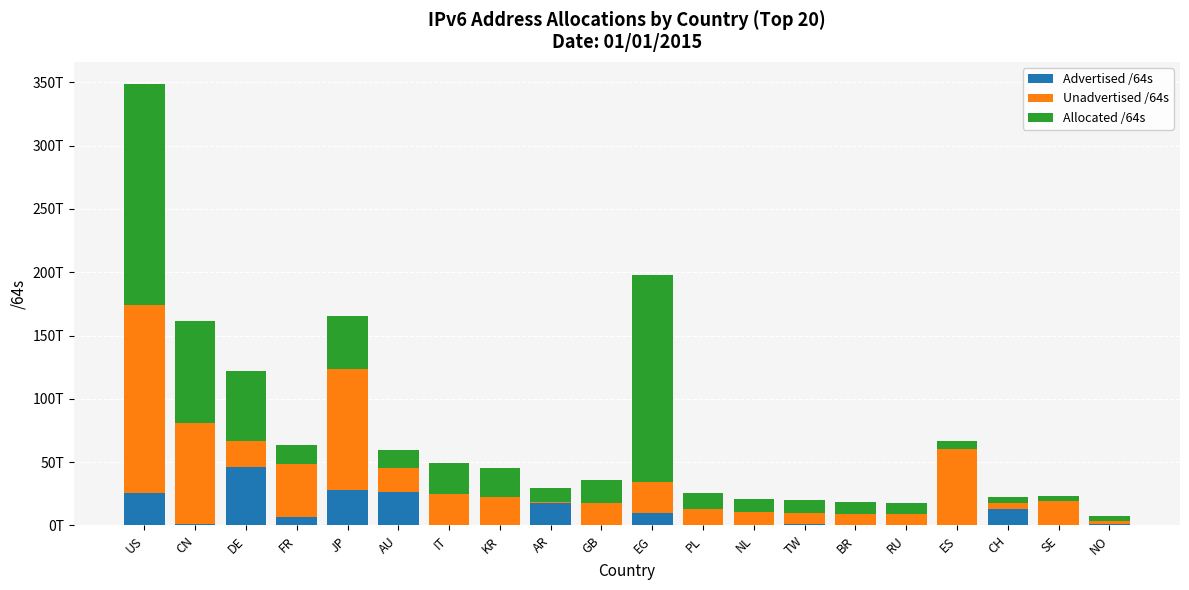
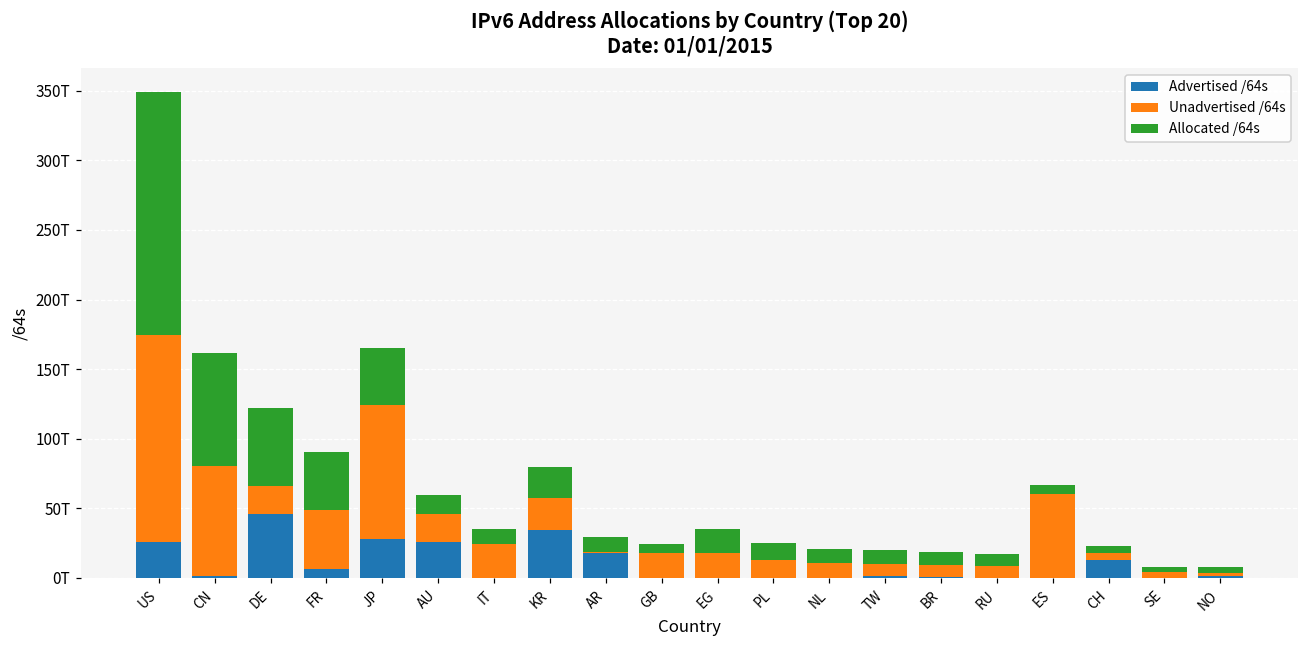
Allocated /64s, FR: 15T -> 42T
Allocated /64s, IT: 25T -> 10T
Advertised /64s, KR: 0T -> 35T
Allocated /64s, GB: 18T -> 6T
Advertised /64s, EG: 10T -> 0T
Unadvertised /64s, EG: 24T -> 18T
Allocated /64s, EG: 164T -> 18T
Unadvertised /64s, SE: 19T -> 4T
